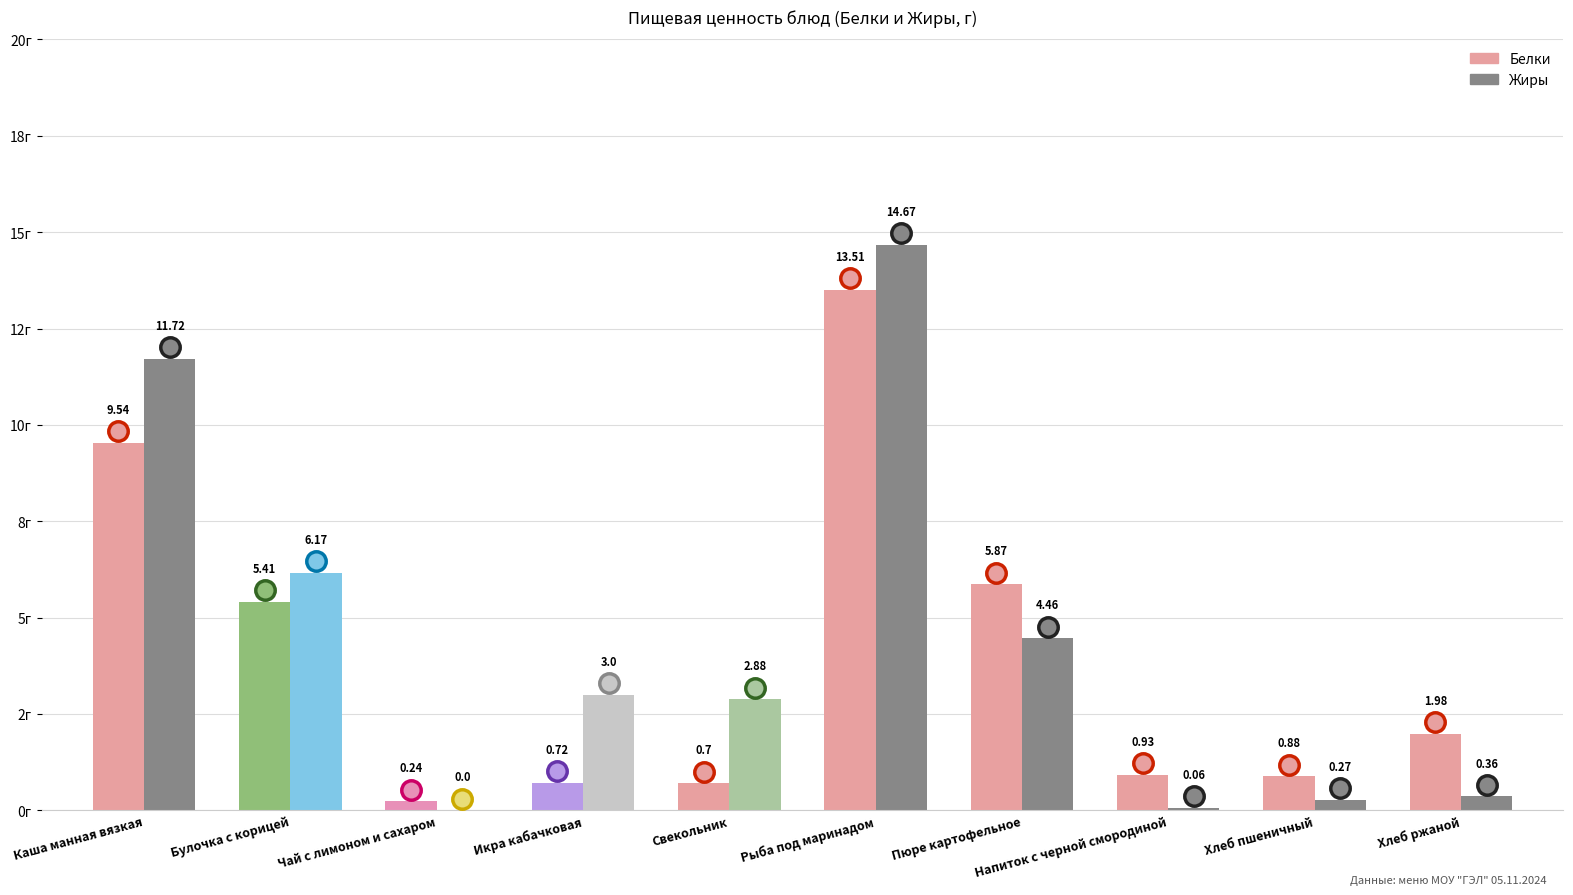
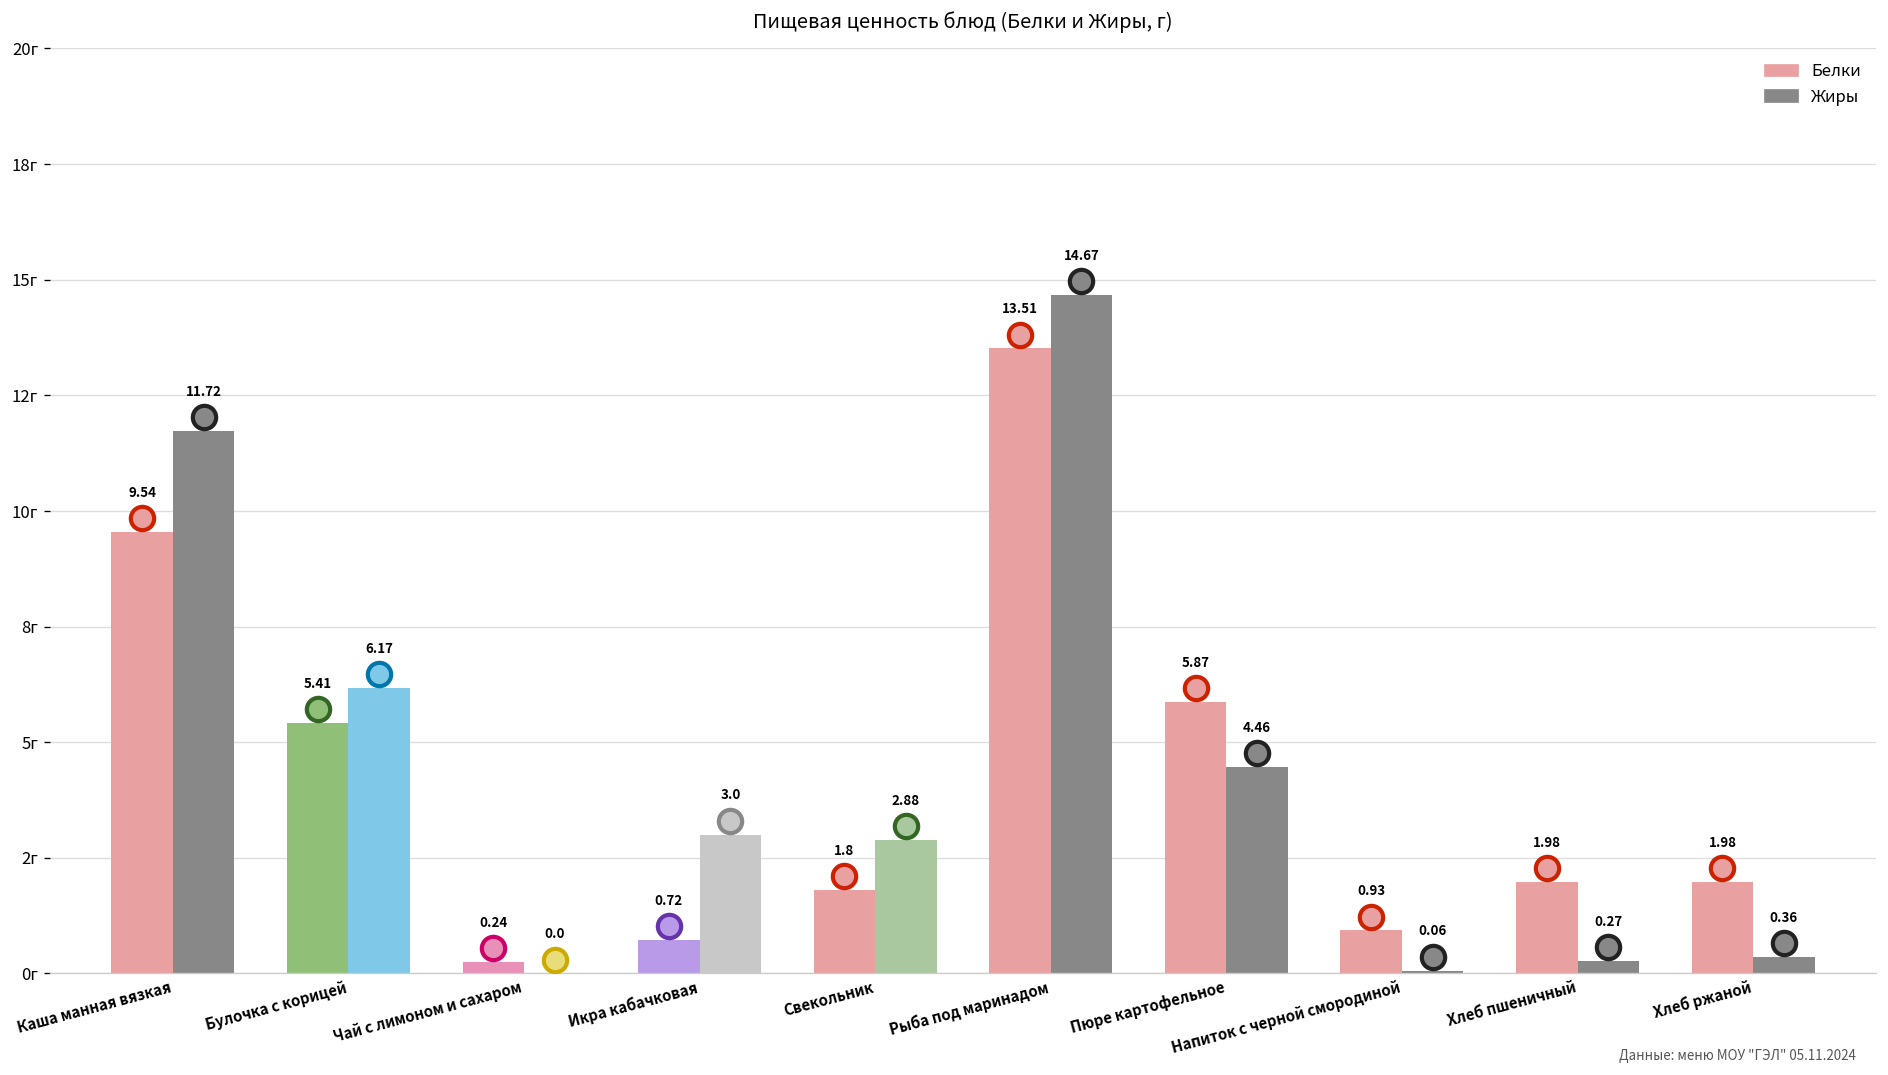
Белки, Свекольник: 0.7 -> 1.8
Белки, Хлеб пшеничный: 0.88 -> 1.98
